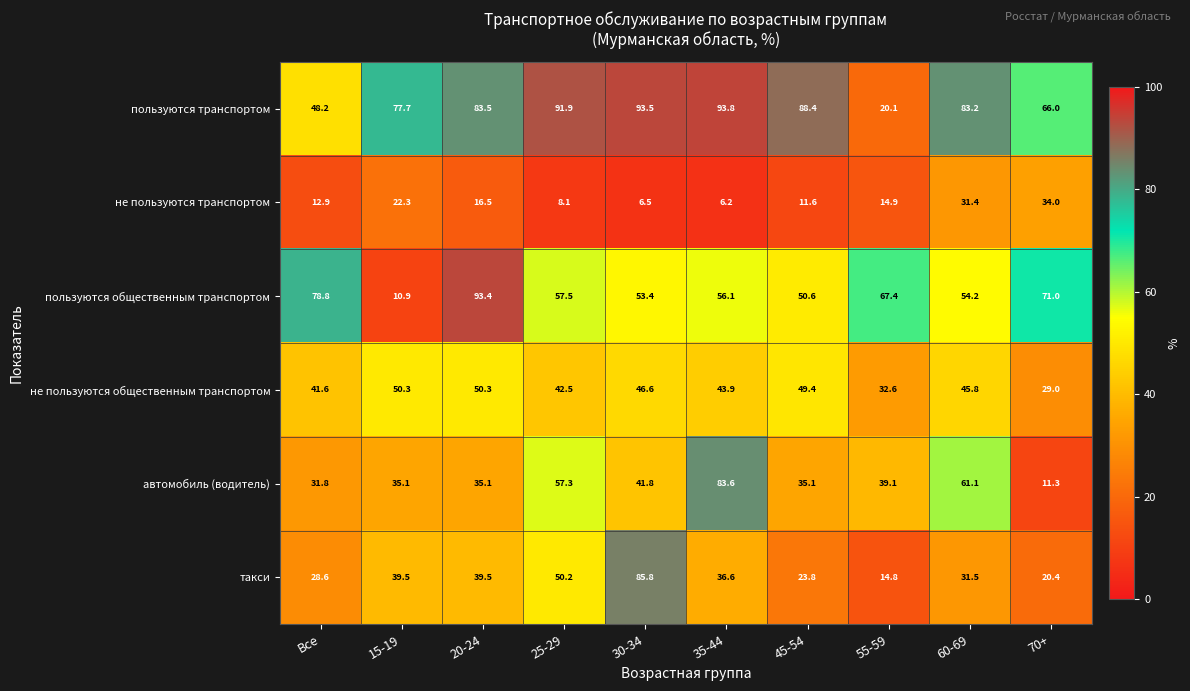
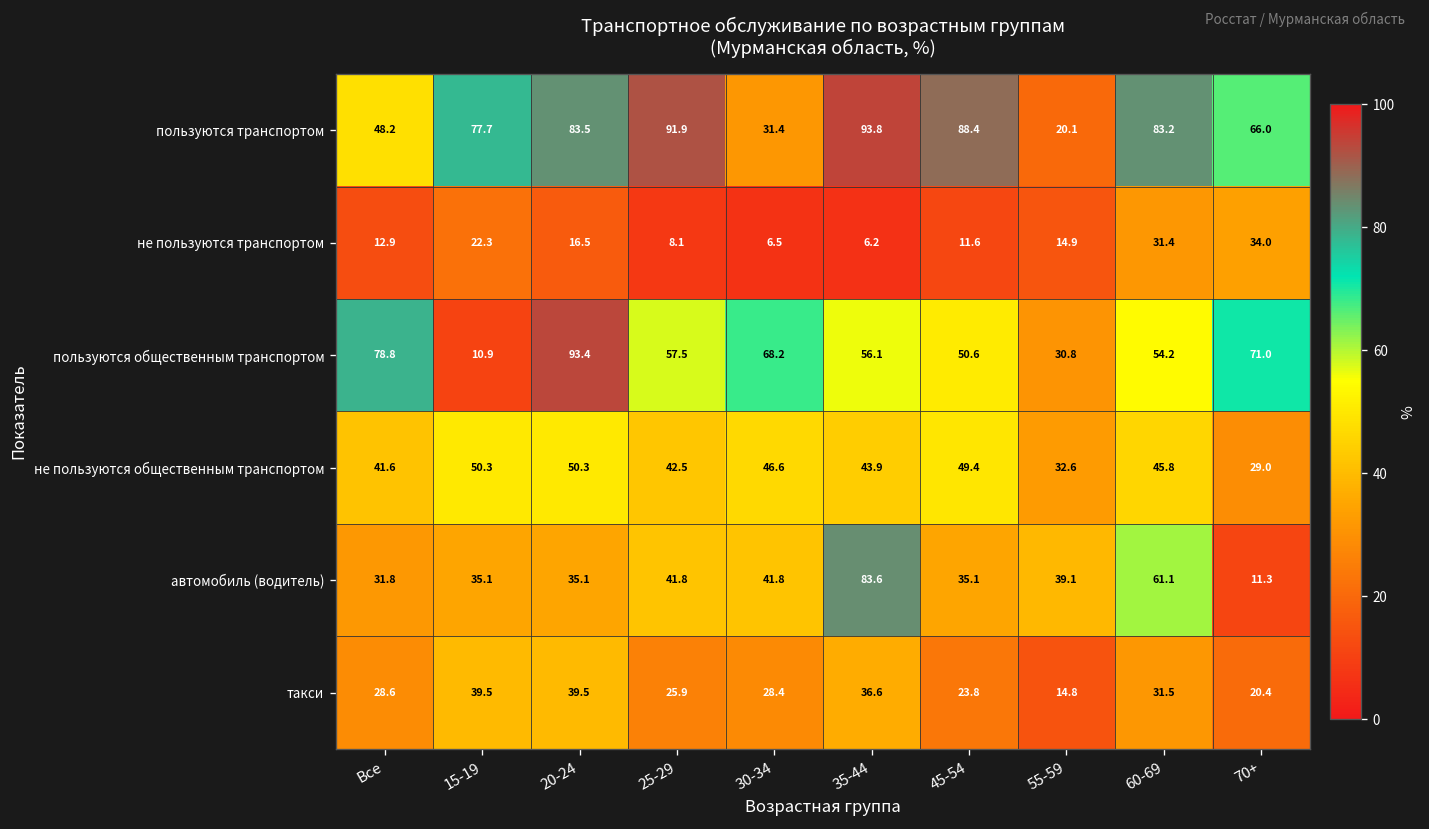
пользуются транспортом, 30-34: 93.5 -> 31.4
пользуются общественным транспортом, 30-34: 53.4 -> 68.2
пользуются общественным транспортом, 55-59: 67.4 -> 30.8
автомобиль (водитель), 25-29: 57.3 -> 41.8
такси, 25-29: 50.2 -> 25.9
такси, 30-34: 85.8 -> 28.4
